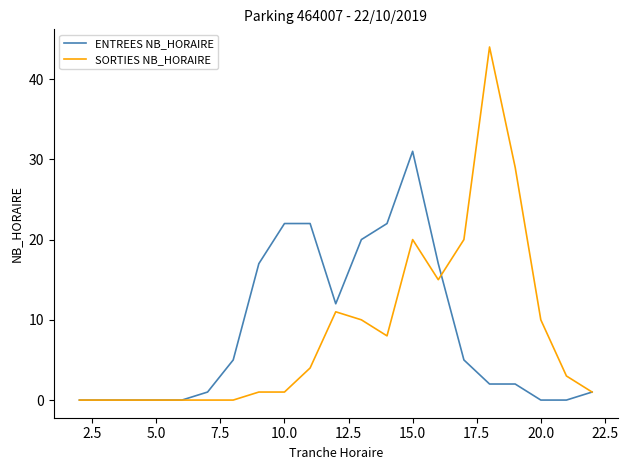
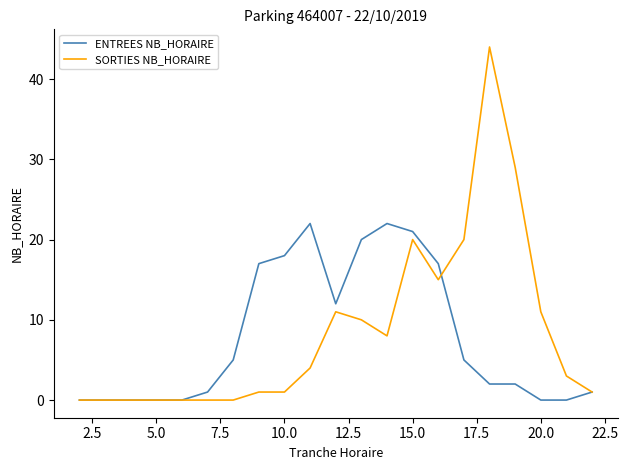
ENTREES NB_HORAIRE, 10.0: 22 -> 18
ENTREES NB_HORAIRE, 15.0: 31 -> 21
SORTIES NB_HORAIRE, 20.0: 10 -> 11
